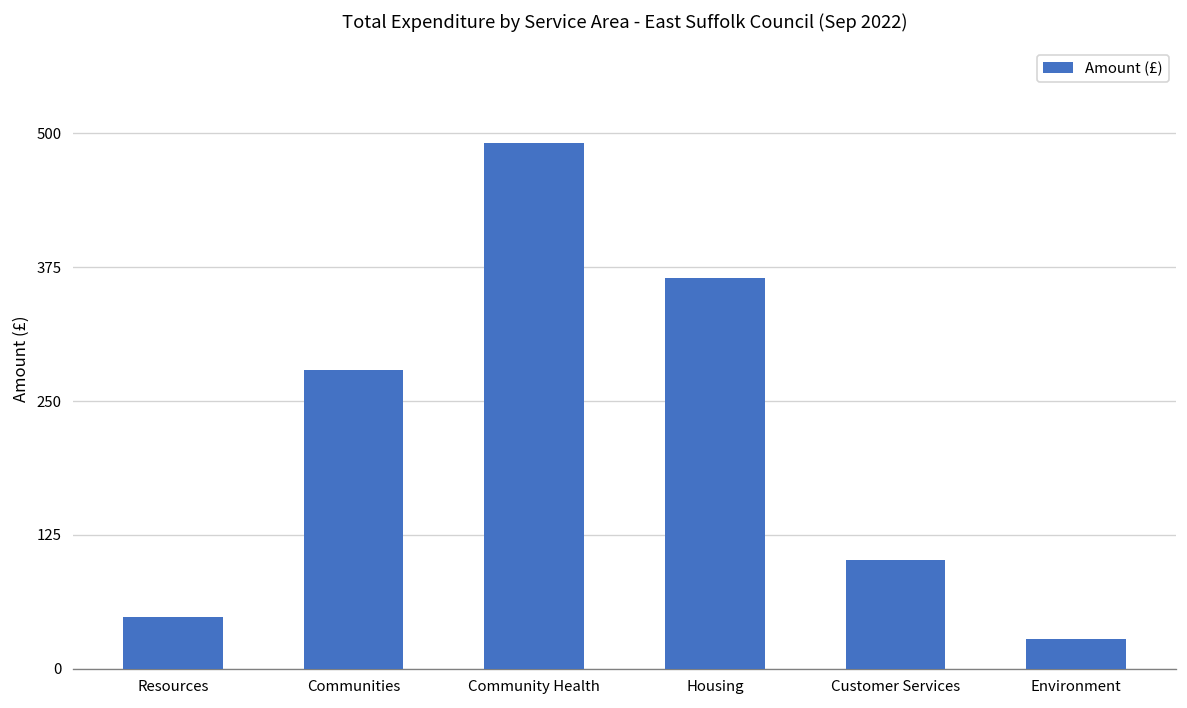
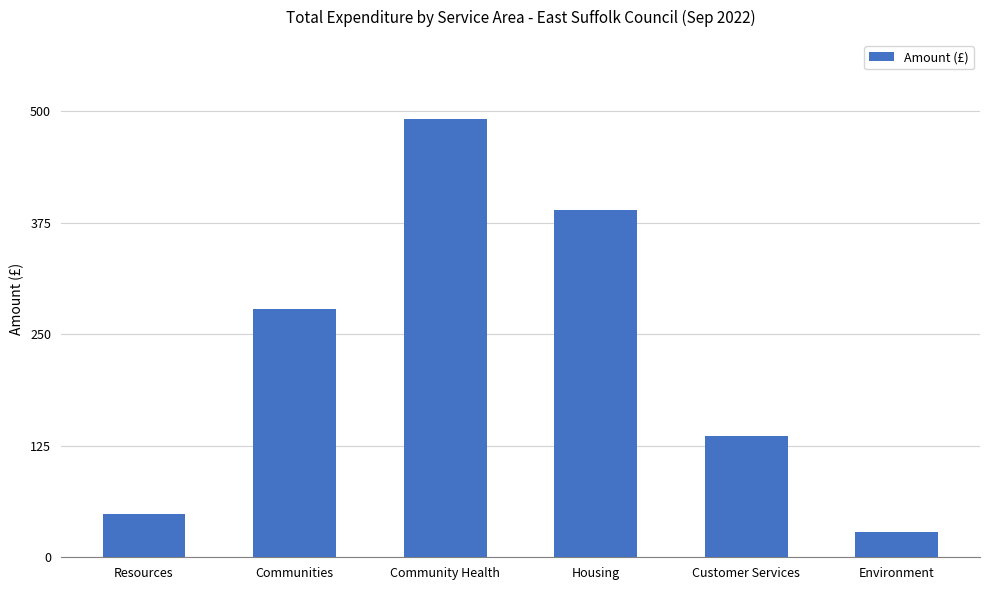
Housing: 360 -> 390
Customer Services: 100 -> 140
